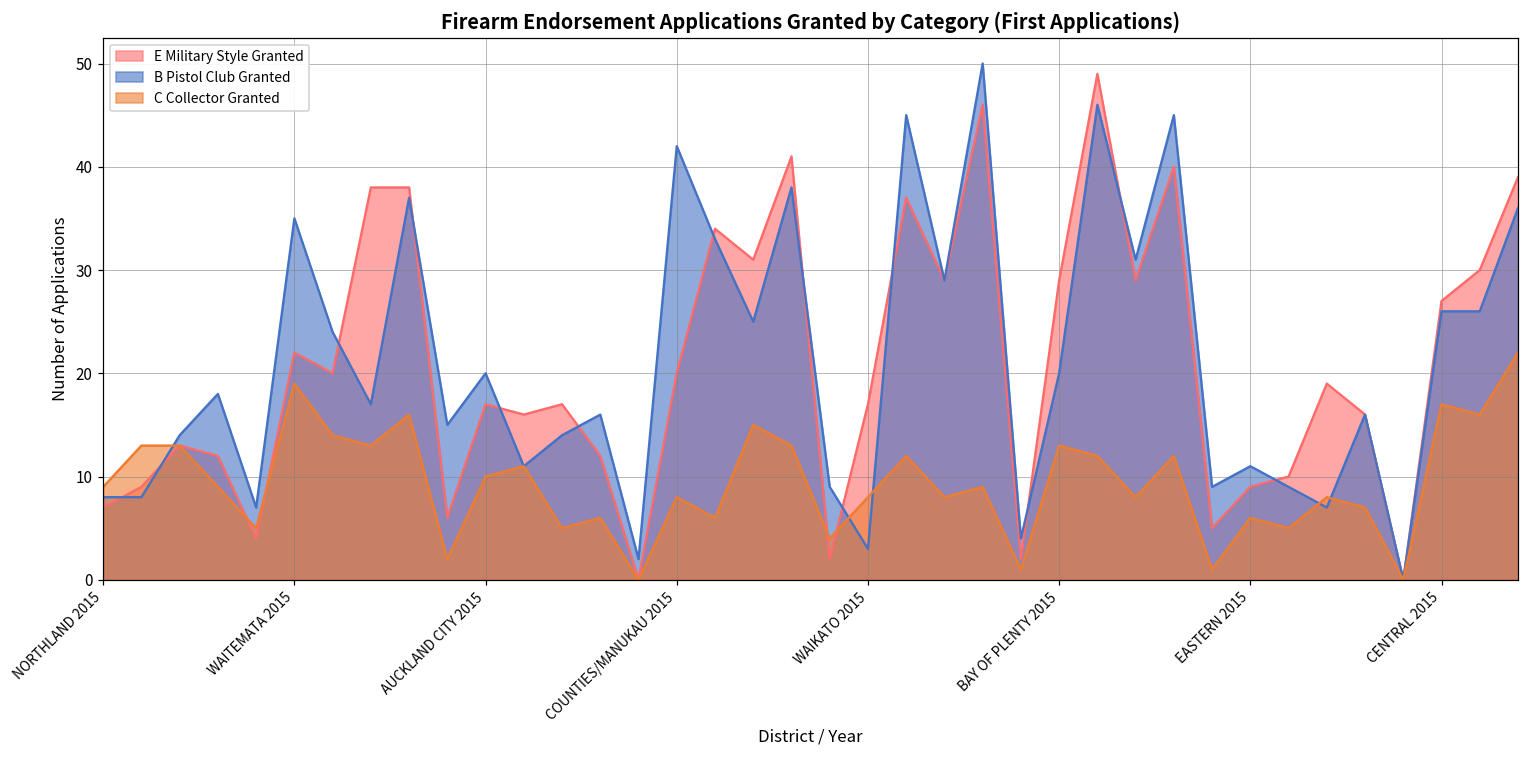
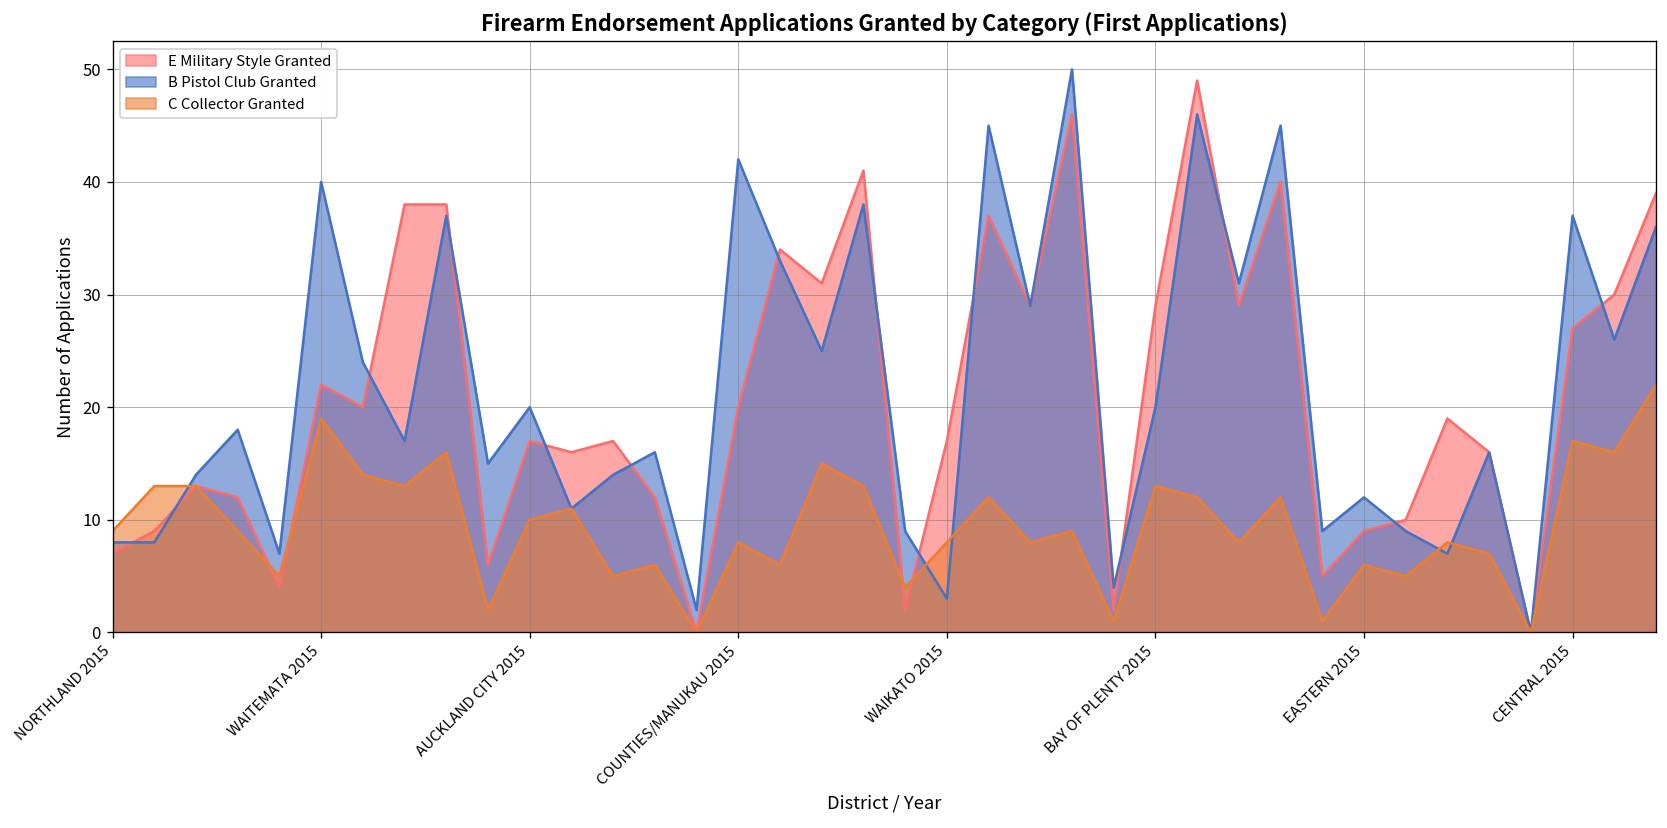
B Pistol Club Granted, WAITEMATA 2015: 35 -> 40
B Pistol Club Granted, EASTERN 2015: 11 -> 12
B Pistol Club Granted, CENTRAL 2015: 26 -> 37
